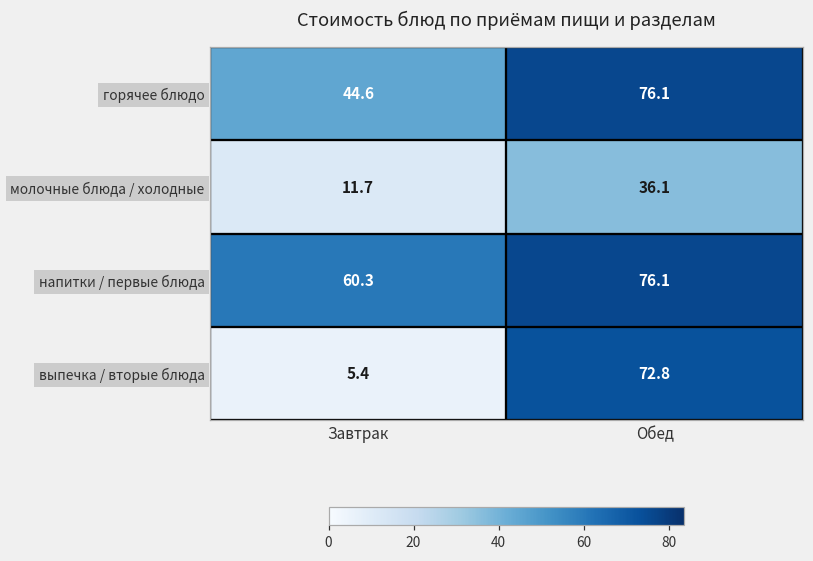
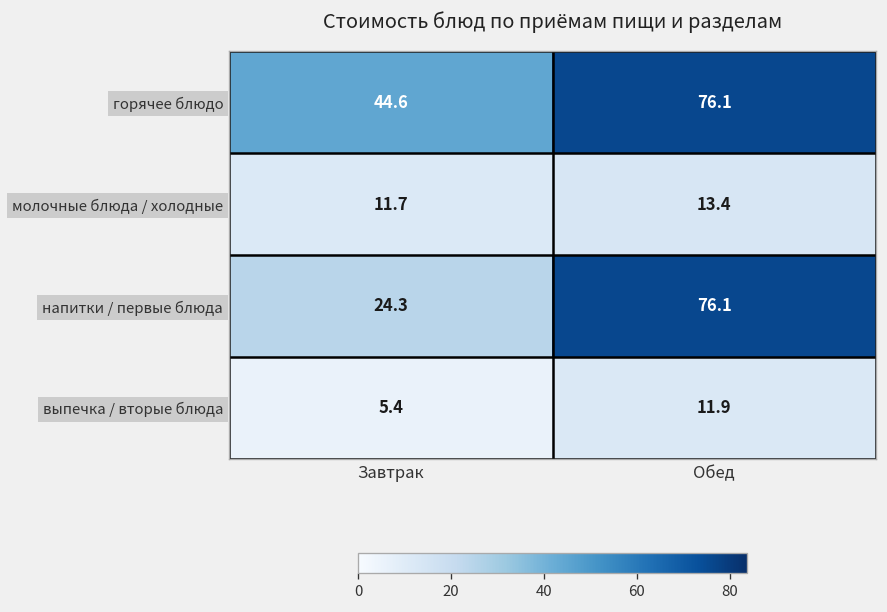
молочные блюда / холодные, Обед: 36.1 -> 13.4
напитки / первые блюда, Завтрак: 60.3 -> 24.3
выпечка / вторые блюда, Обед: 72.8 -> 11.9
